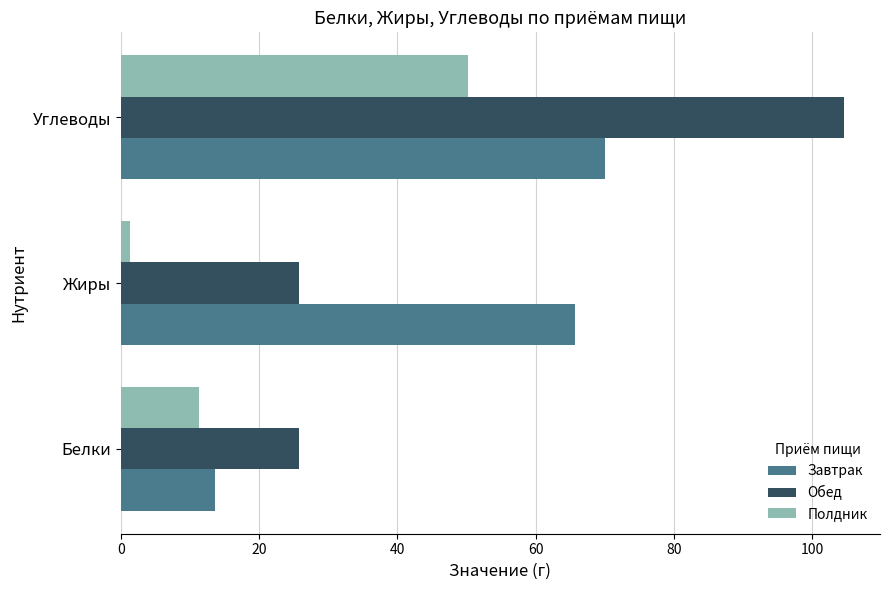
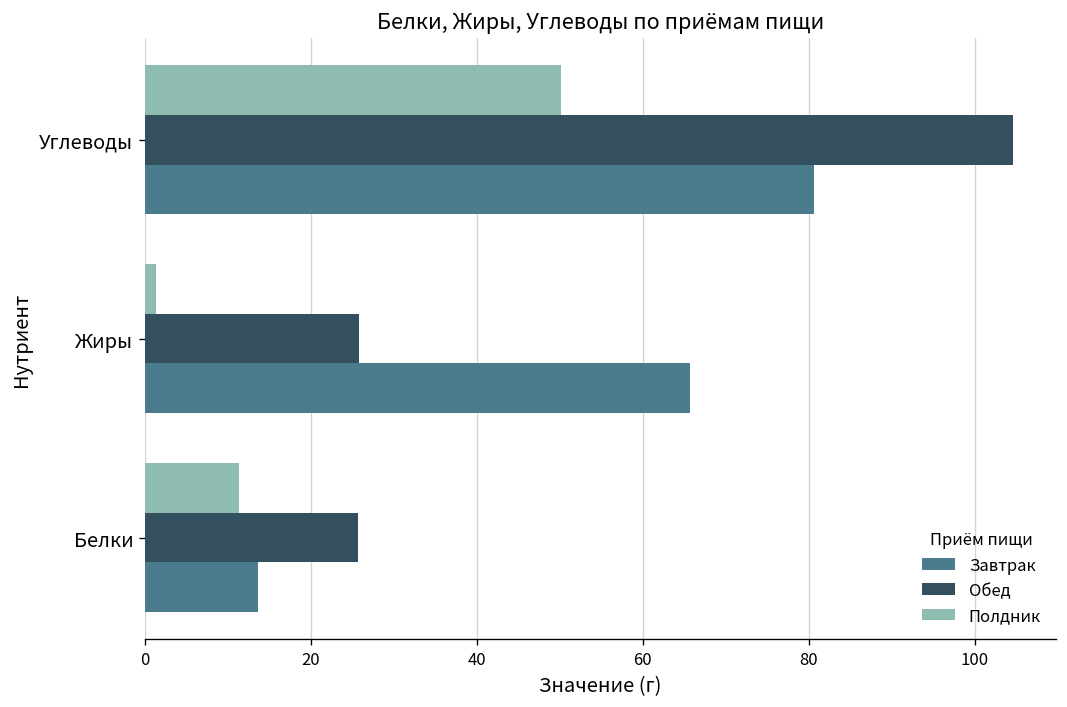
Завтрак, Углеводы: 70 -> 81
